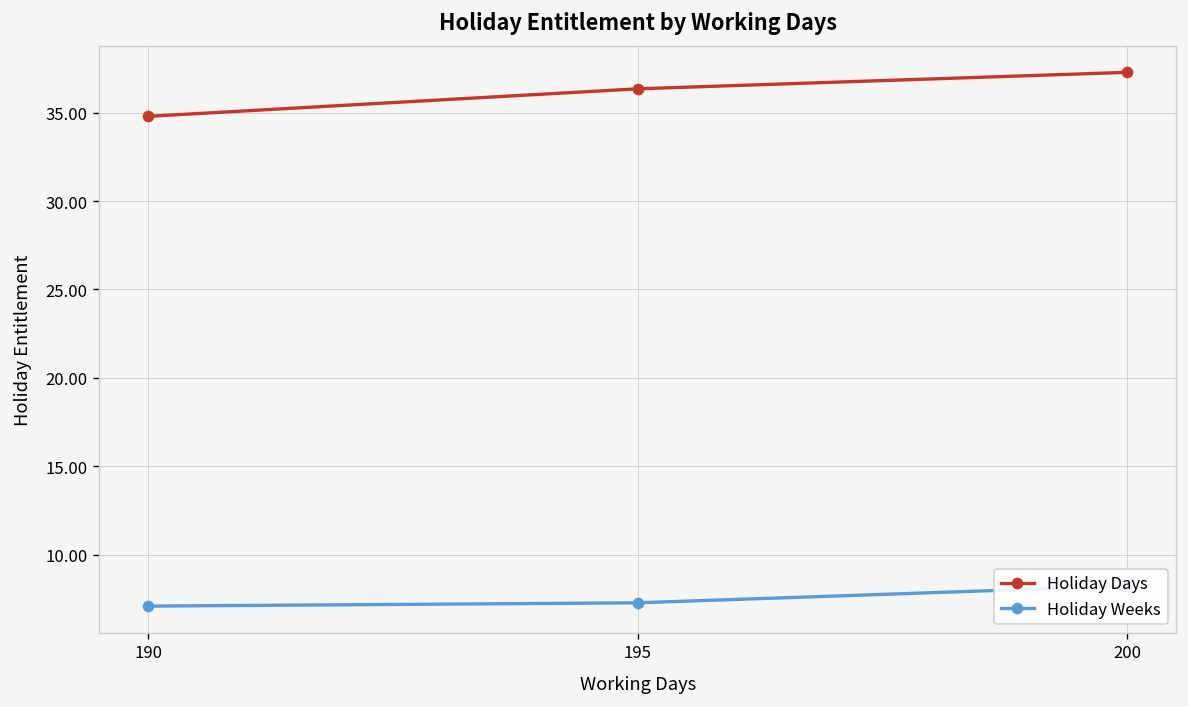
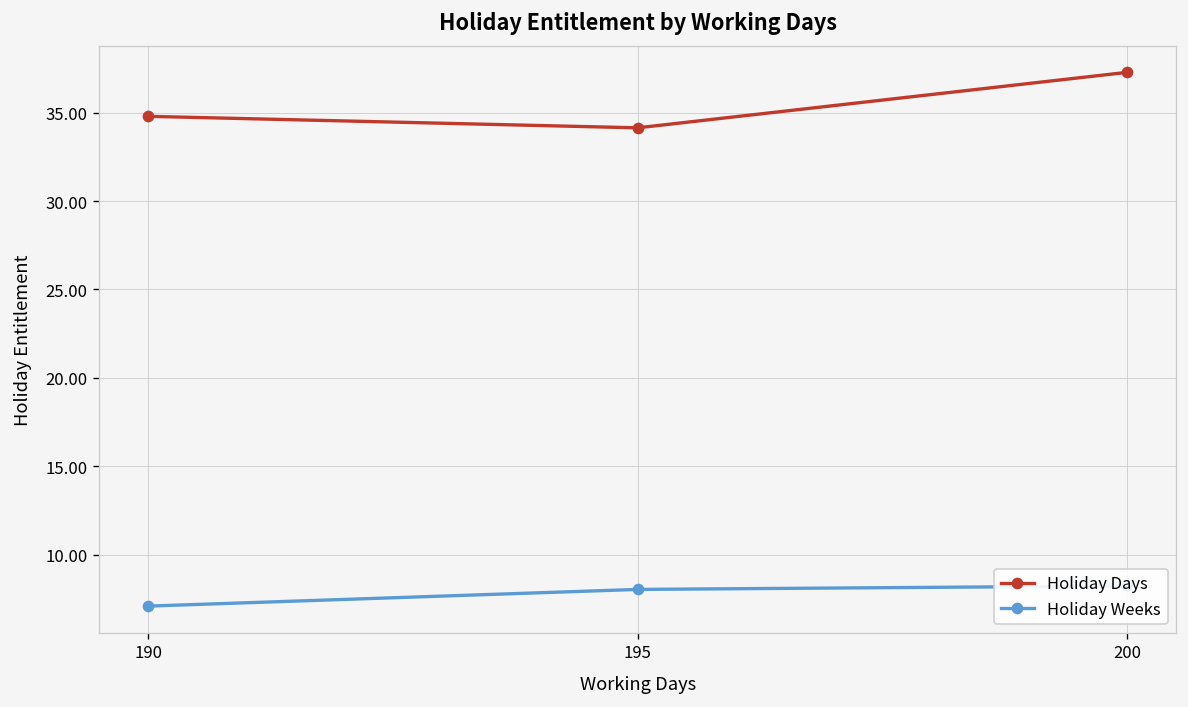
Holiday Days, 195: 36.3 -> 34.1
Holiday Weeks, 195: 7.3 -> 8.0
